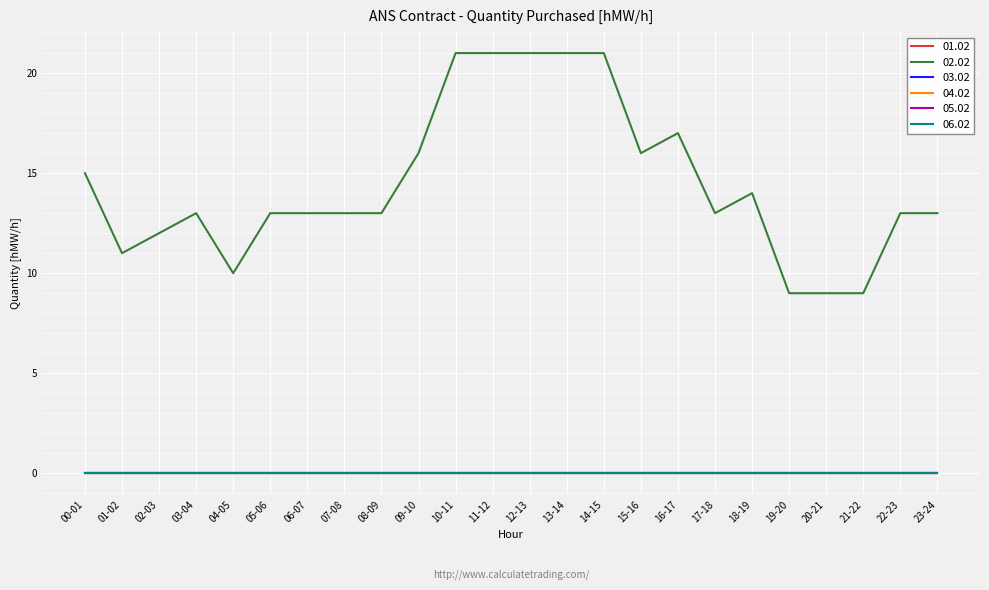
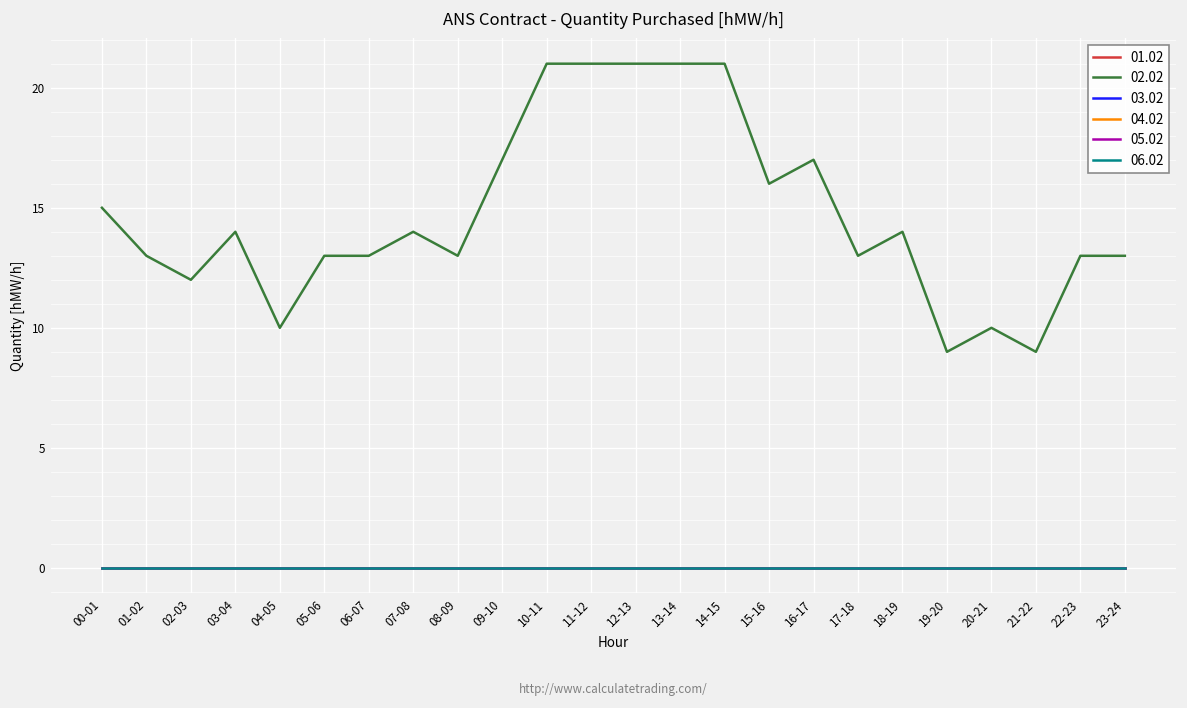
02.02, 01-02: 11 -> 13
02.02, 03-04: 13 -> 14
02.02, 07-08: 13 -> 14
02.02, 09-10: 16 -> 17
02.02, 20-21: 9 -> 10
